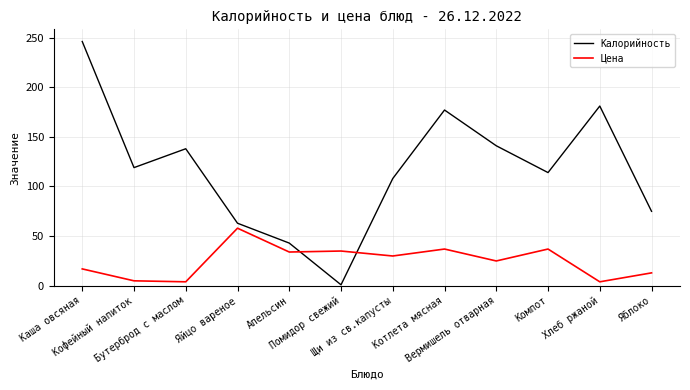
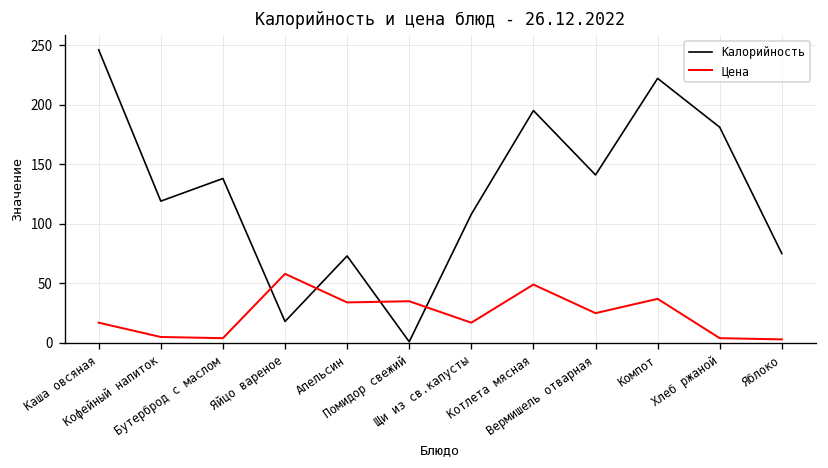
Калорийность, Яйцо вареное: 60 -> 20
Калорийность, Апельсин: 40 -> 70
Цена, Щи из св.капусты: 30 -> 20
Калорийность, Котлета мясная: 180 -> 200
Цена, Котлета мясная: 40 -> 50
Калорийность, Компот: 110 -> 220
Цена, Яблоко: 10 -> 0
